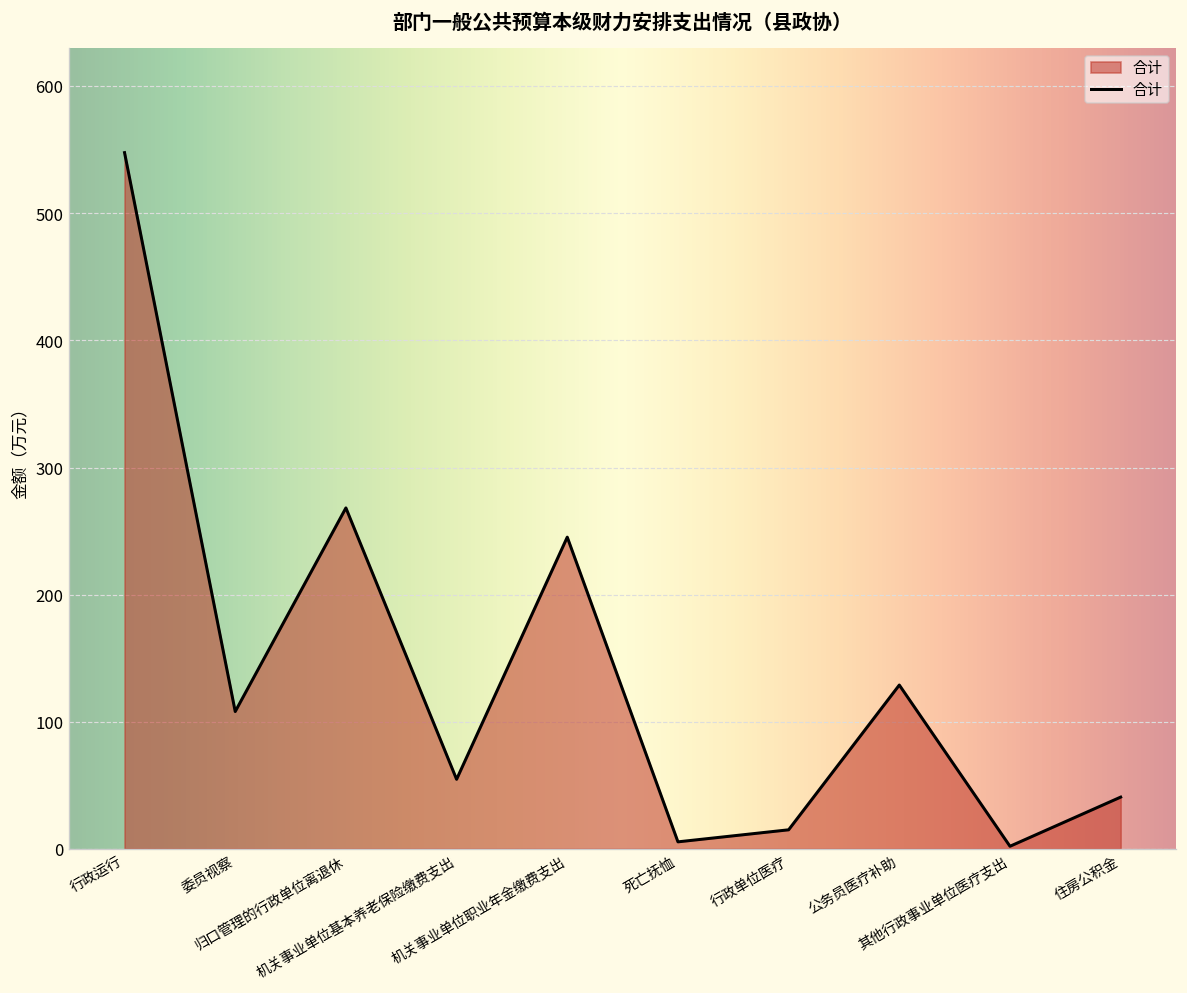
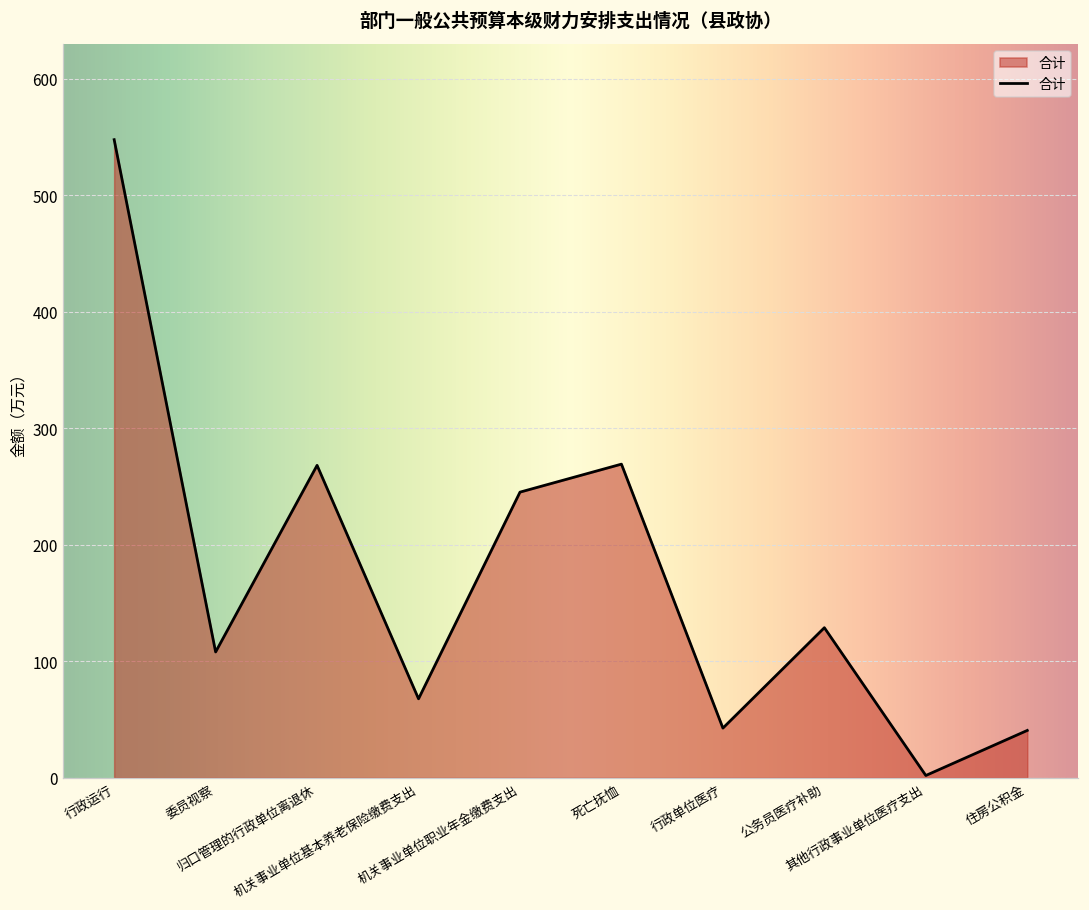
机关事业单位基本养老保险缴费支出: 55 -> 68
死亡抚恤: 6 -> 269
行政单位医疗: 15 -> 43
